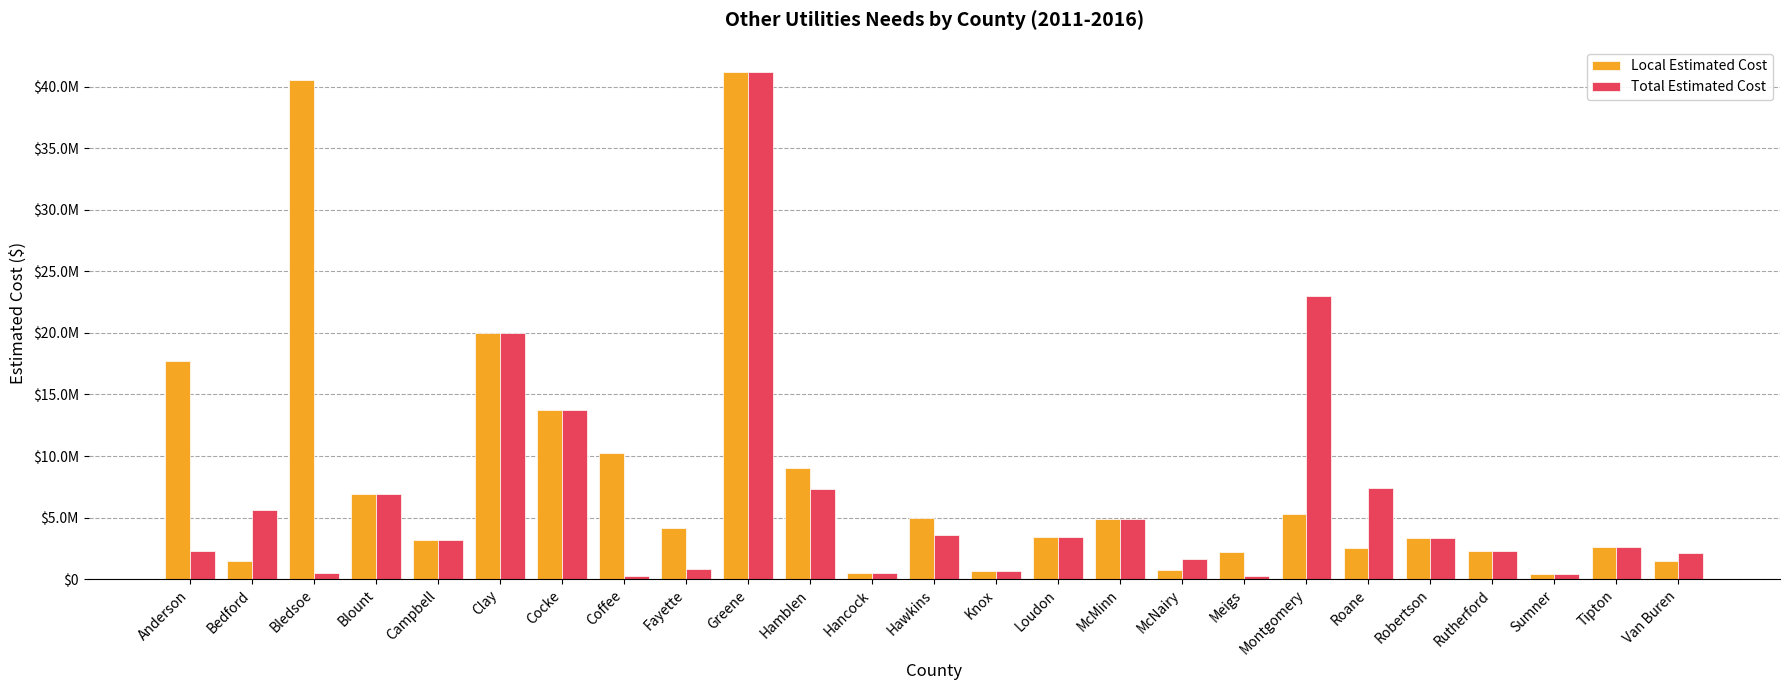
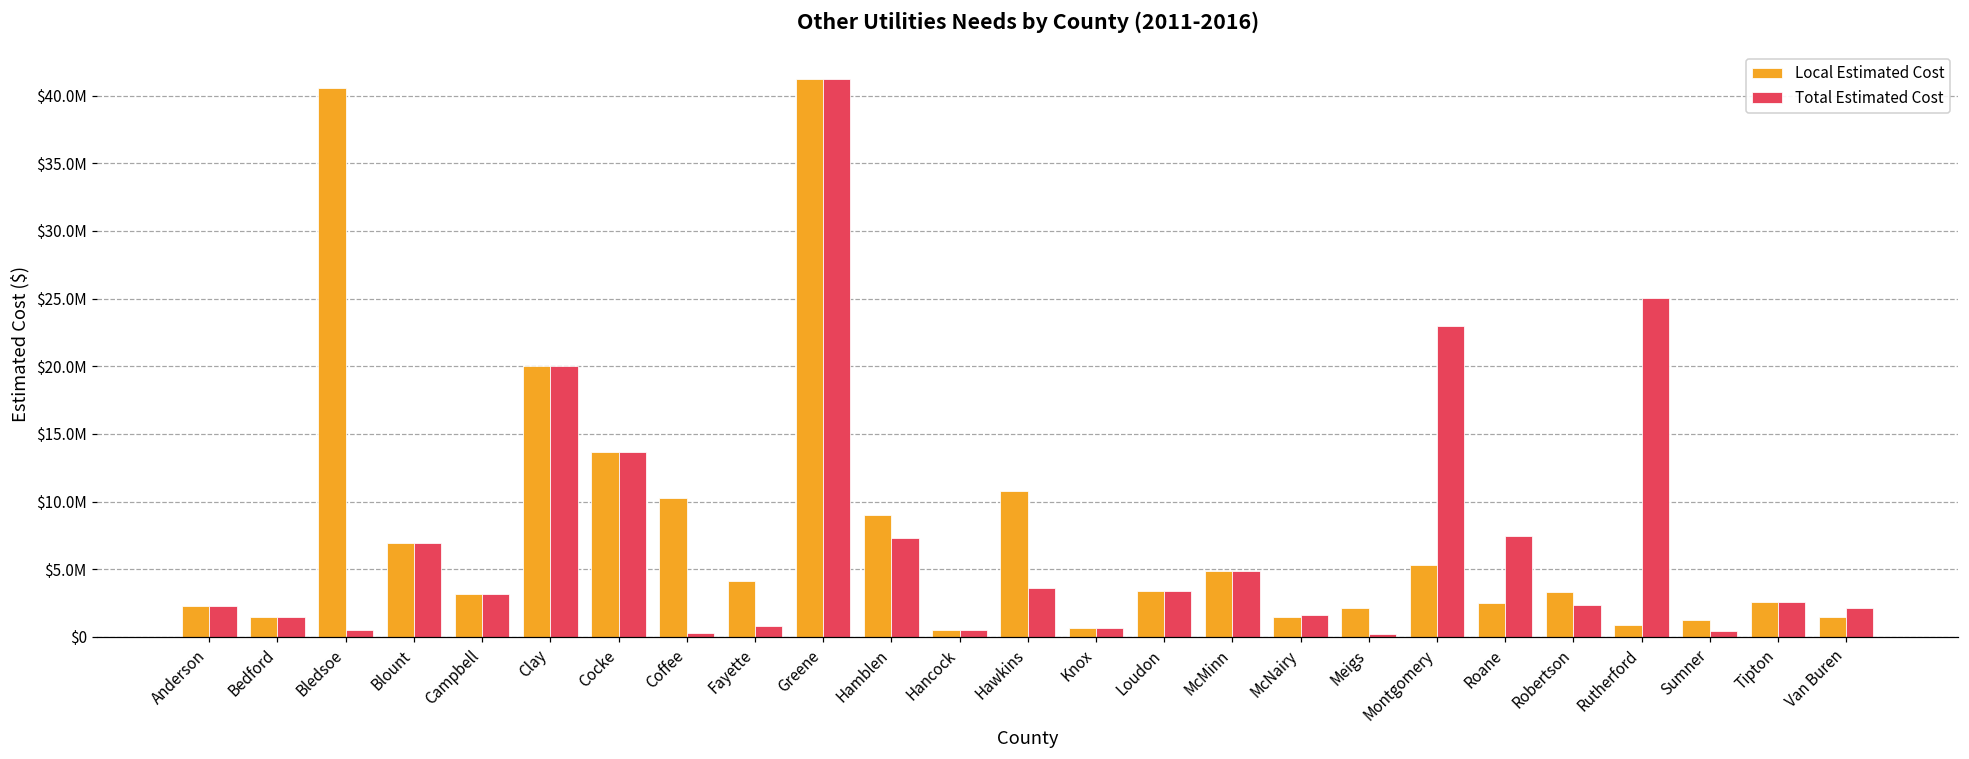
Local Estimated Cost, Anderson: $17700000 -> $2300000
Total Estimated Cost, Bedford: $5600000 -> $1500000
Local Estimated Cost, Hawkins: $5000000 -> $10800000
Local Estimated Cost, McNairy: $700000 -> $1500000
Total Estimated Cost, Robertson: $3400000 -> $2300000
Local Estimated Cost, Rutherford: $2300000 -> $900000
Total Estimated Cost, Rutherford: $2300000 -> $25000000
Local Estimated Cost, Sumner: $400000 -> $1200000
